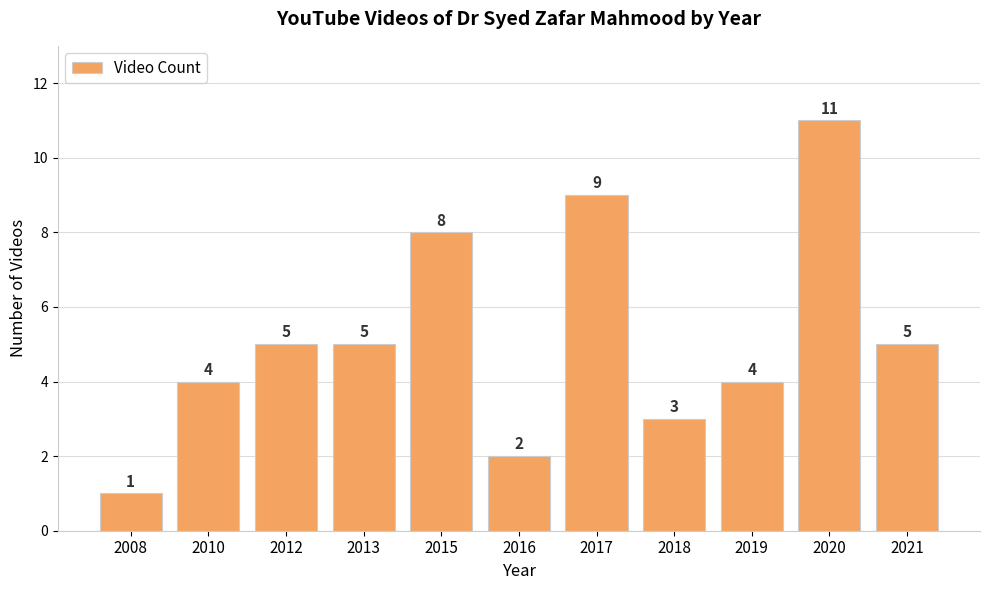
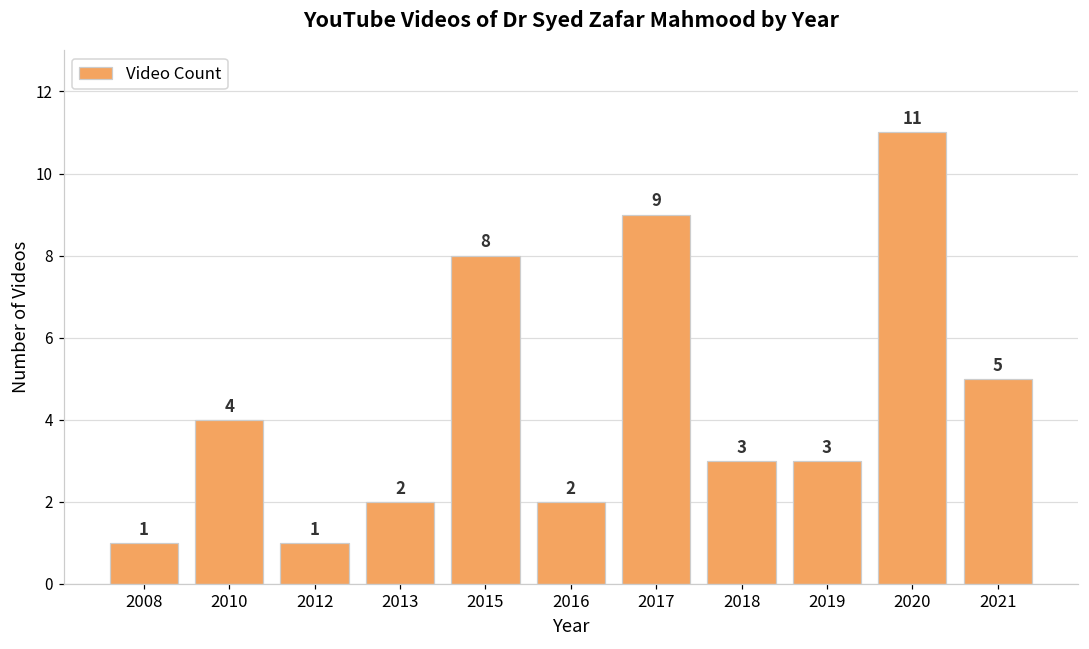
2012: 5 -> 1
2013: 5 -> 2
2019: 4 -> 3
